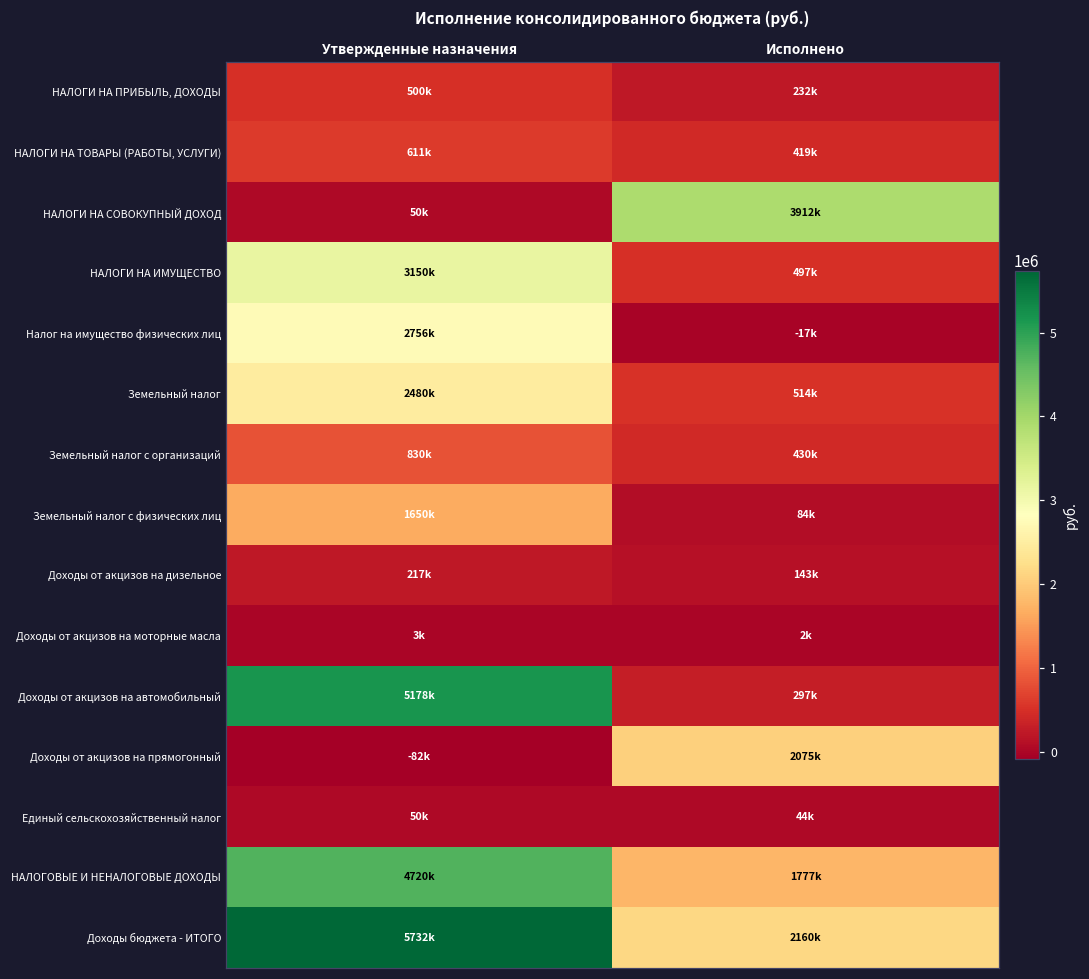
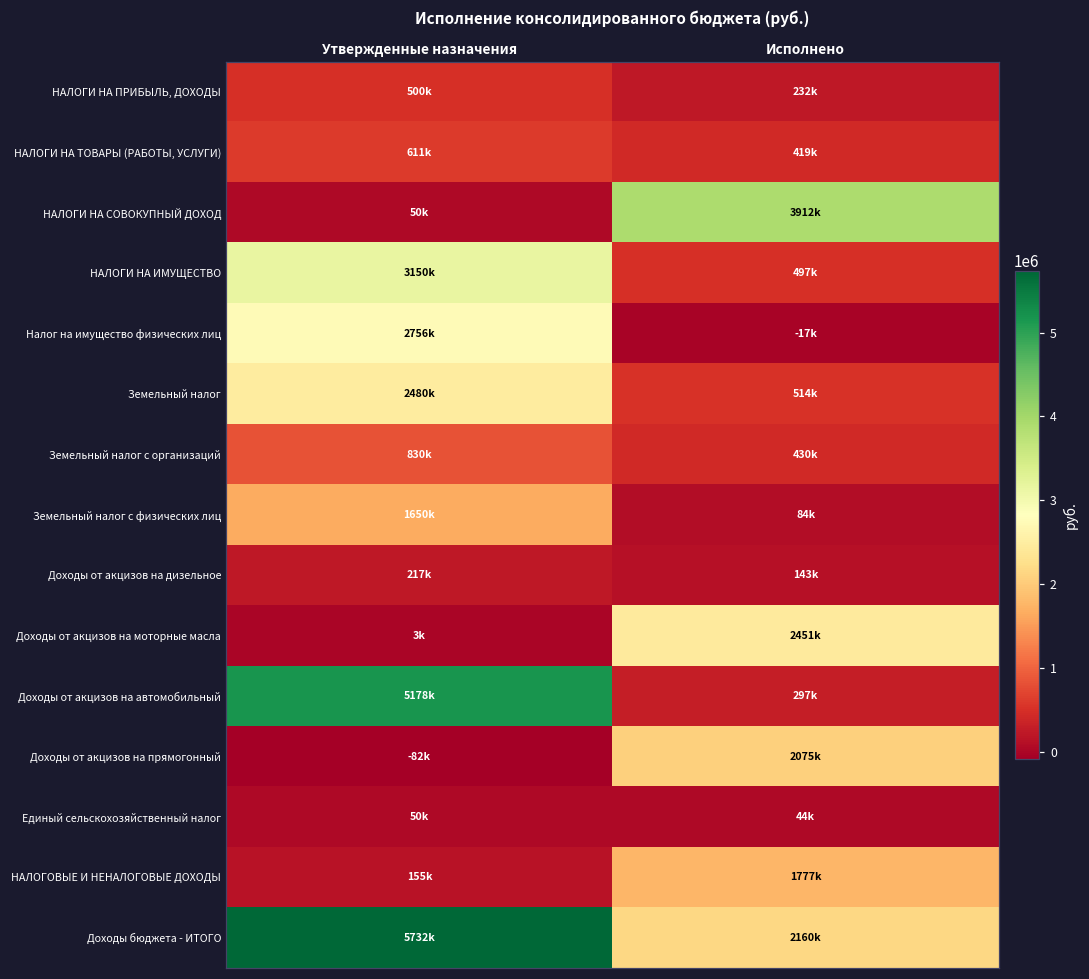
Доходы от акцизов на моторные масла, Исполнено: 2k -> 2451k
НАЛОГОВЫЕ И НЕНАЛОГОВЫЕ ДОХОДЫ, Утвержденные назначения: 4720k -> 155k
